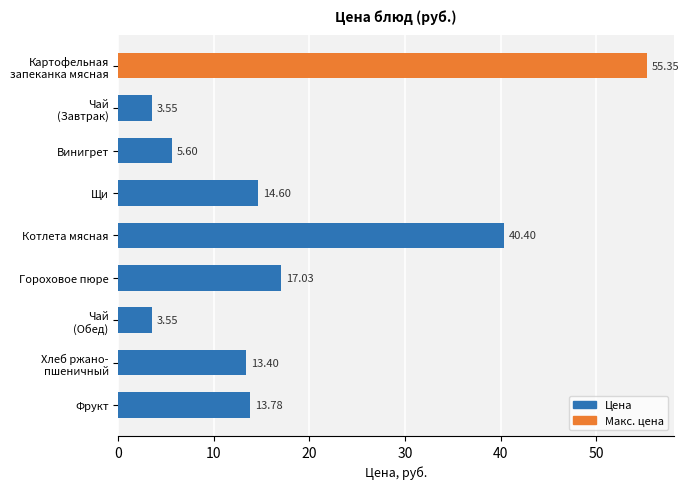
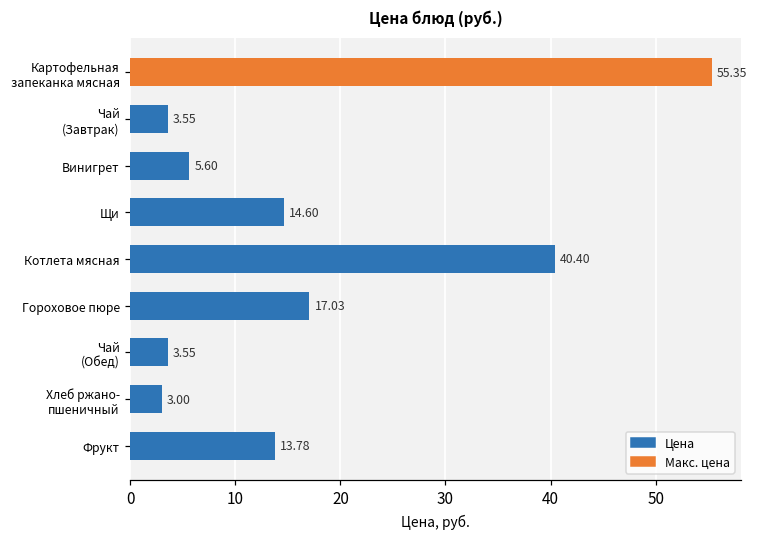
Хлеб ржано- пшеничный: 13.40 -> 3.00
